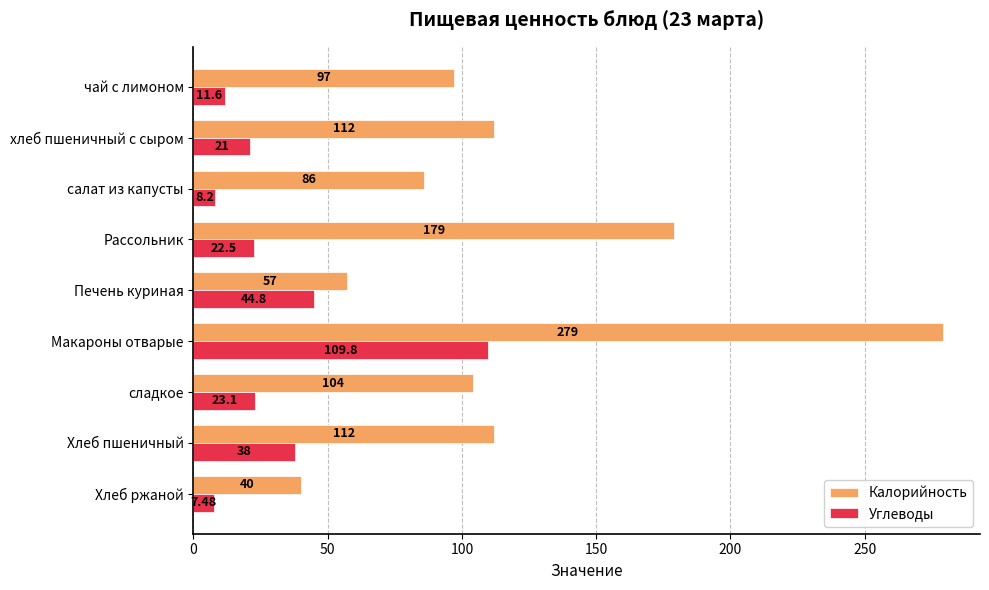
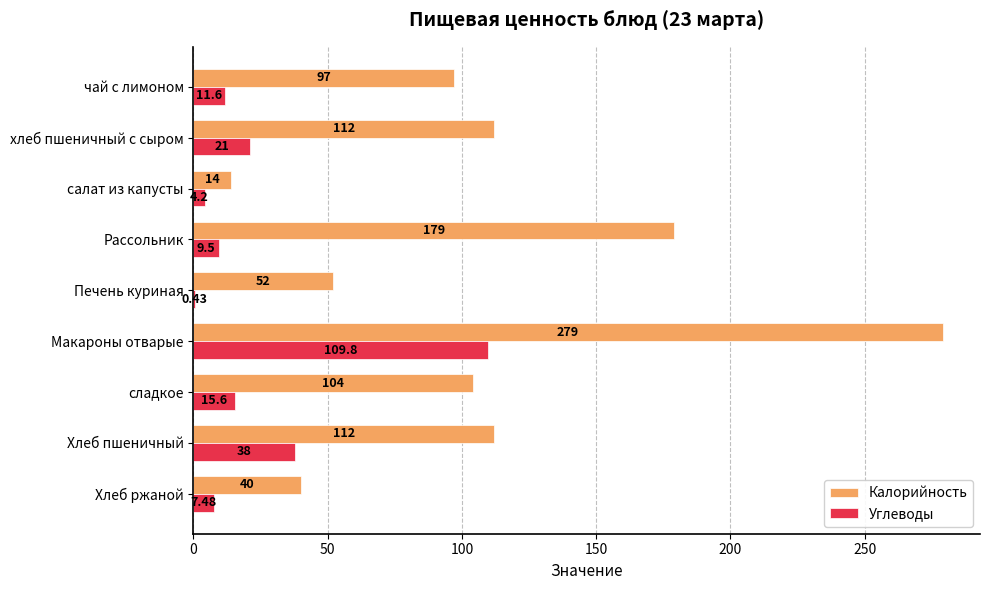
Калорийность, салат из капусты: 86 -> 14
Углеводы, салат из капусты: 8.2 -> 4.2
Углеводы, Рассольник: 22.5 -> 9.5
Калорийность, Печень куриная: 57 -> 52
Углеводы, Печень куриная: 44.8 -> 0.43
Углеводы, сладкое: 23.1 -> 15.6
